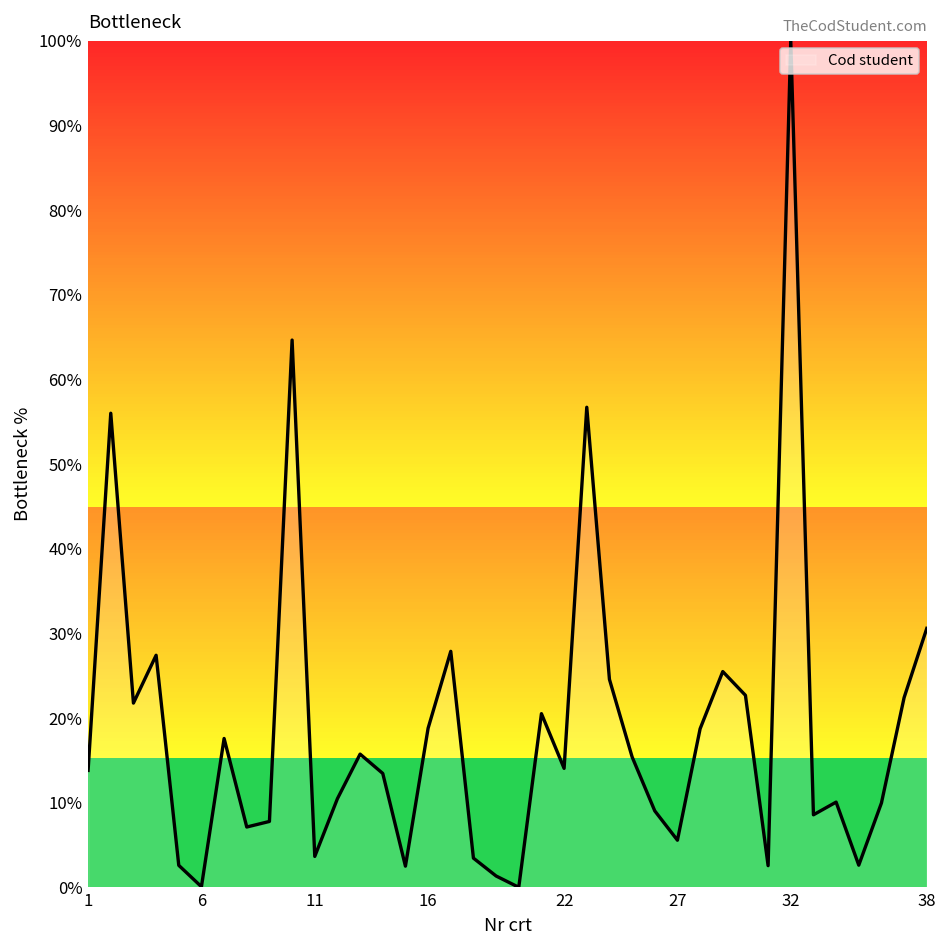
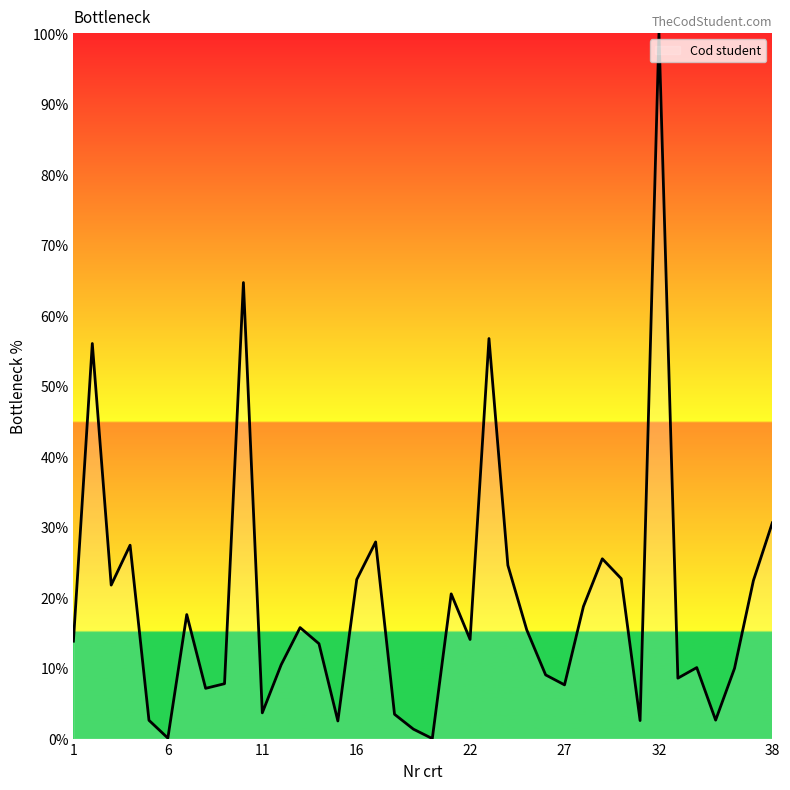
16: 19% -> 23%
27: 6% -> 8%
